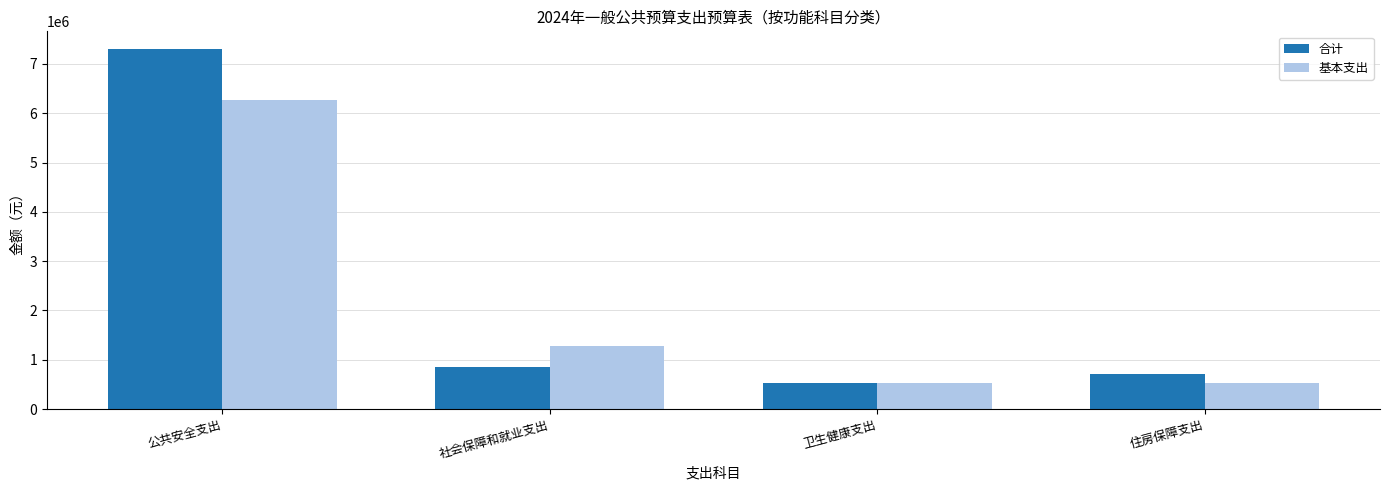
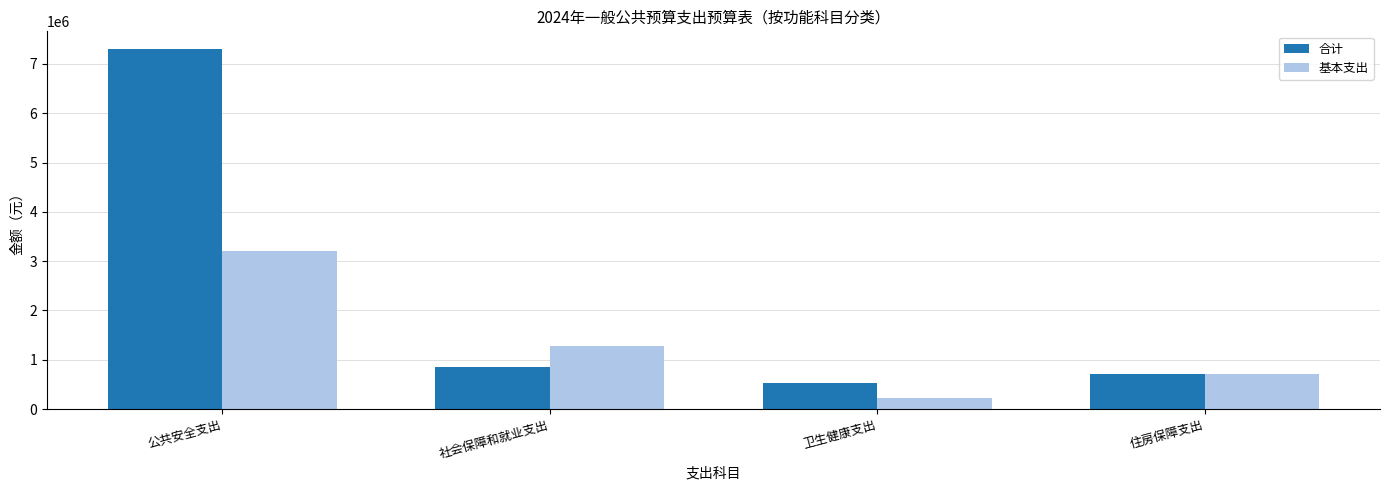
基本支出, 公共安全支出: 6300000 -> 3200000
基本支出, 卫生健康支出: 500000 -> 200000
基本支出, 住房保障支出: 500000 -> 700000
